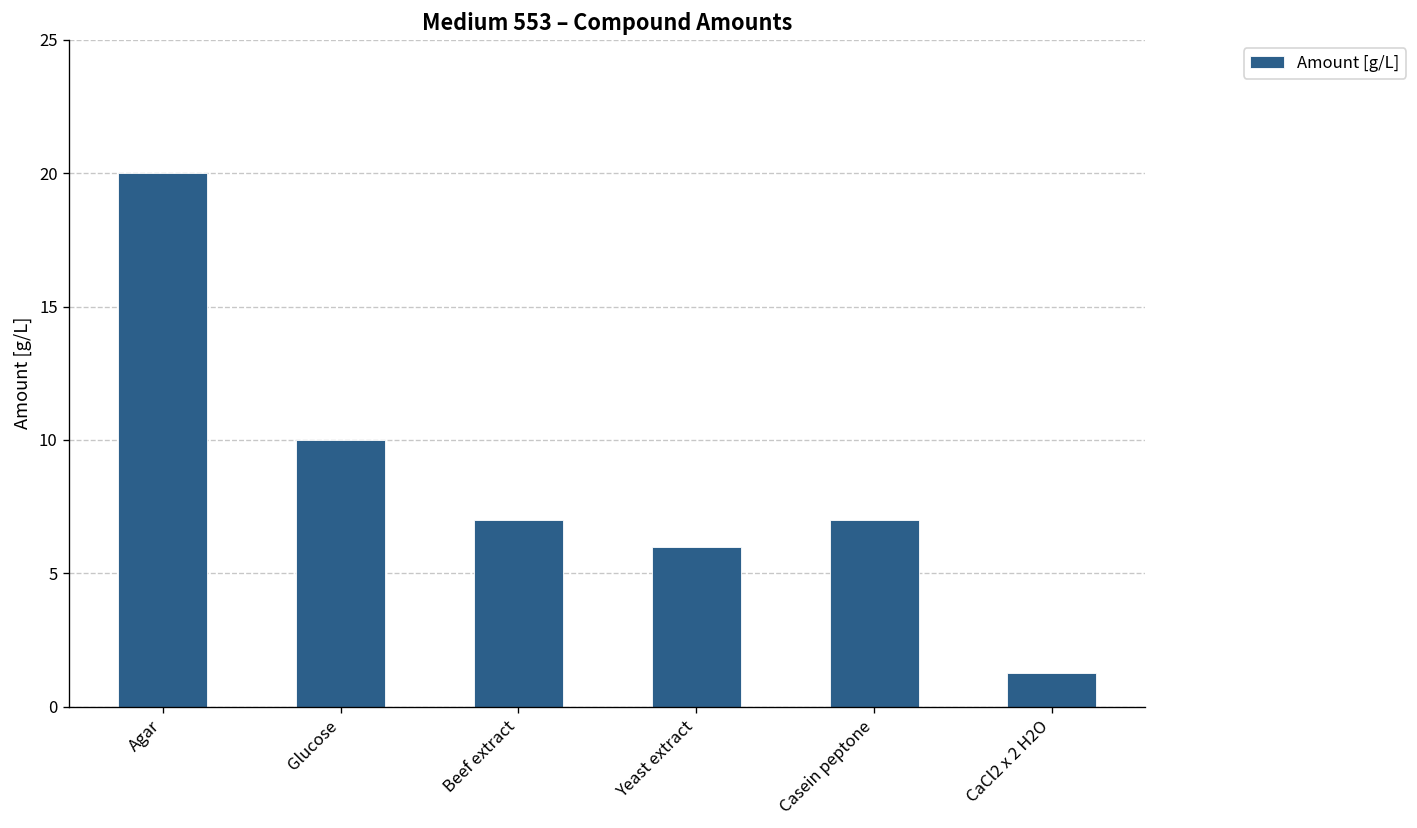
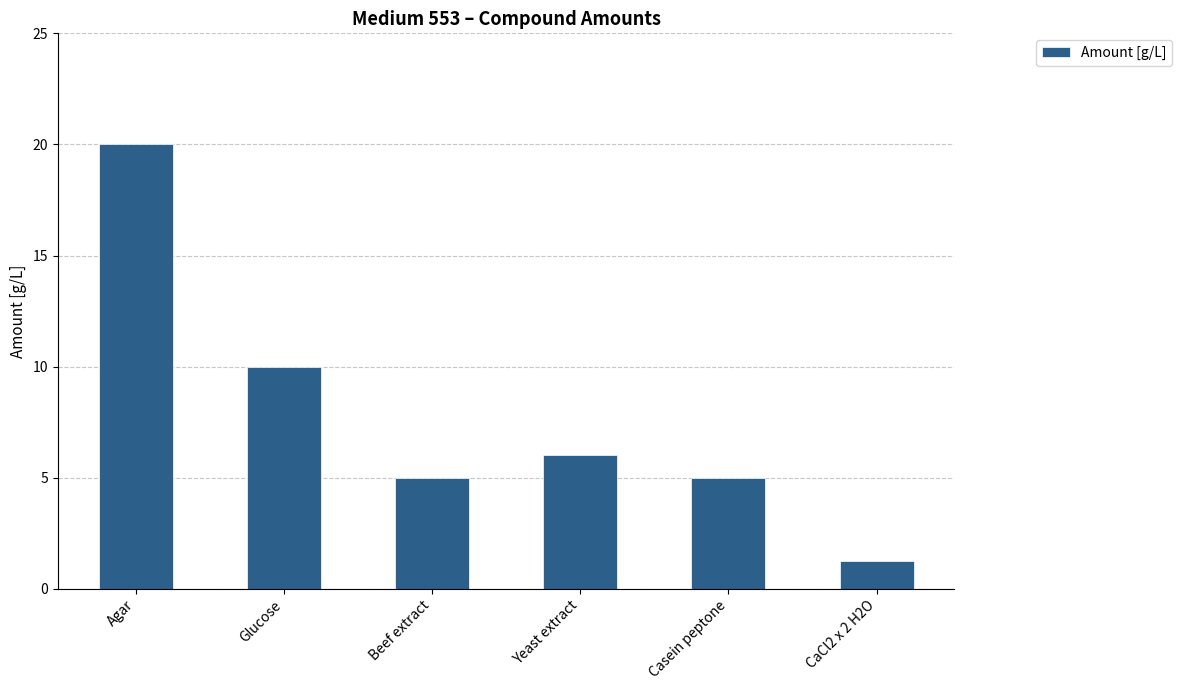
Beef extract: 7 -> 5
Casein peptone: 7 -> 5
